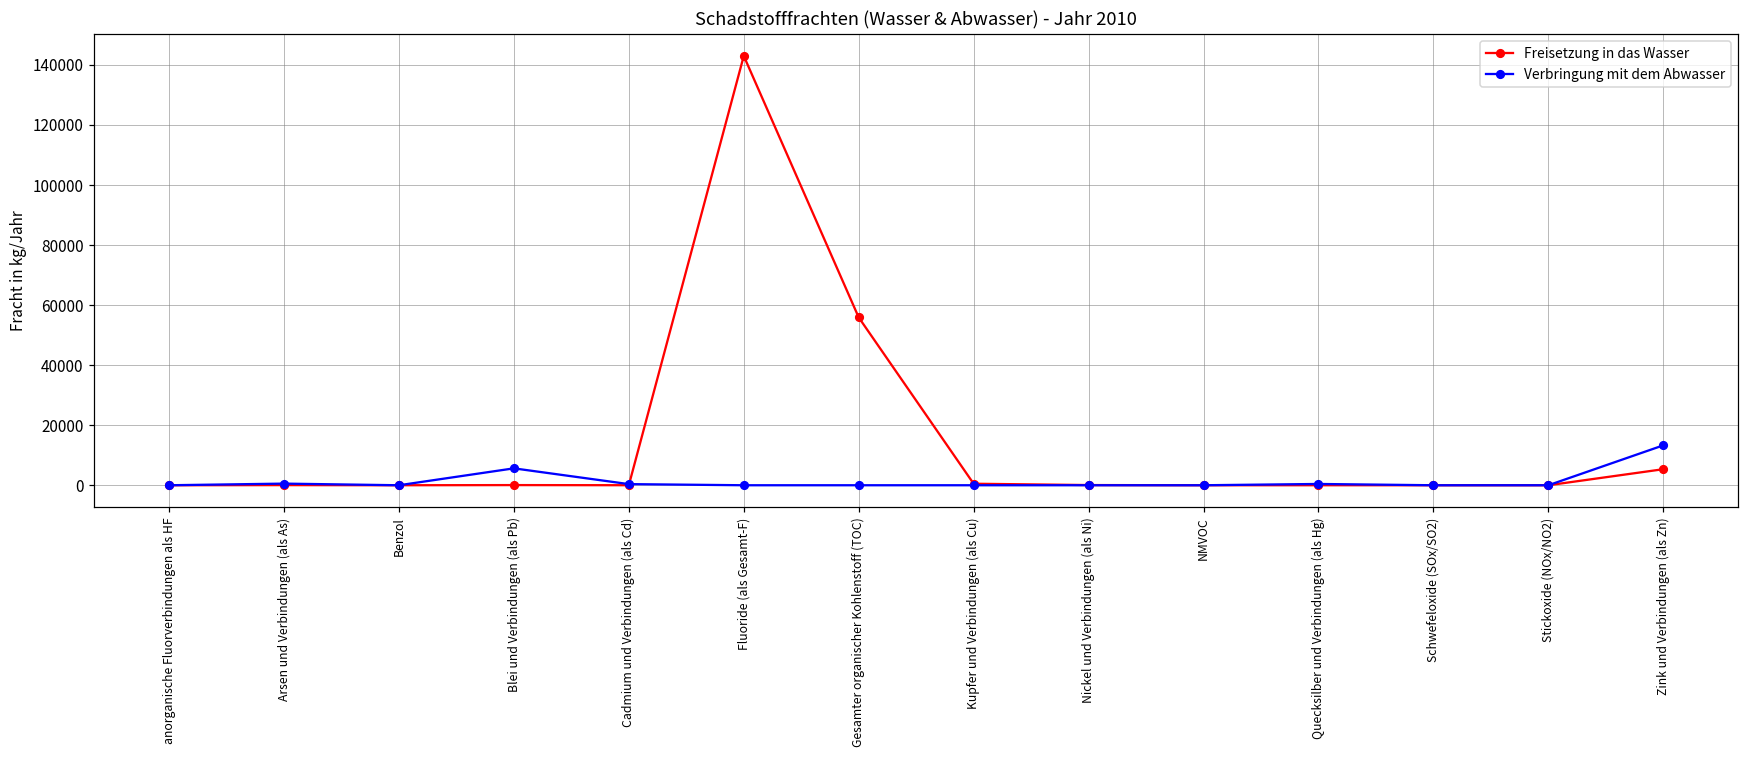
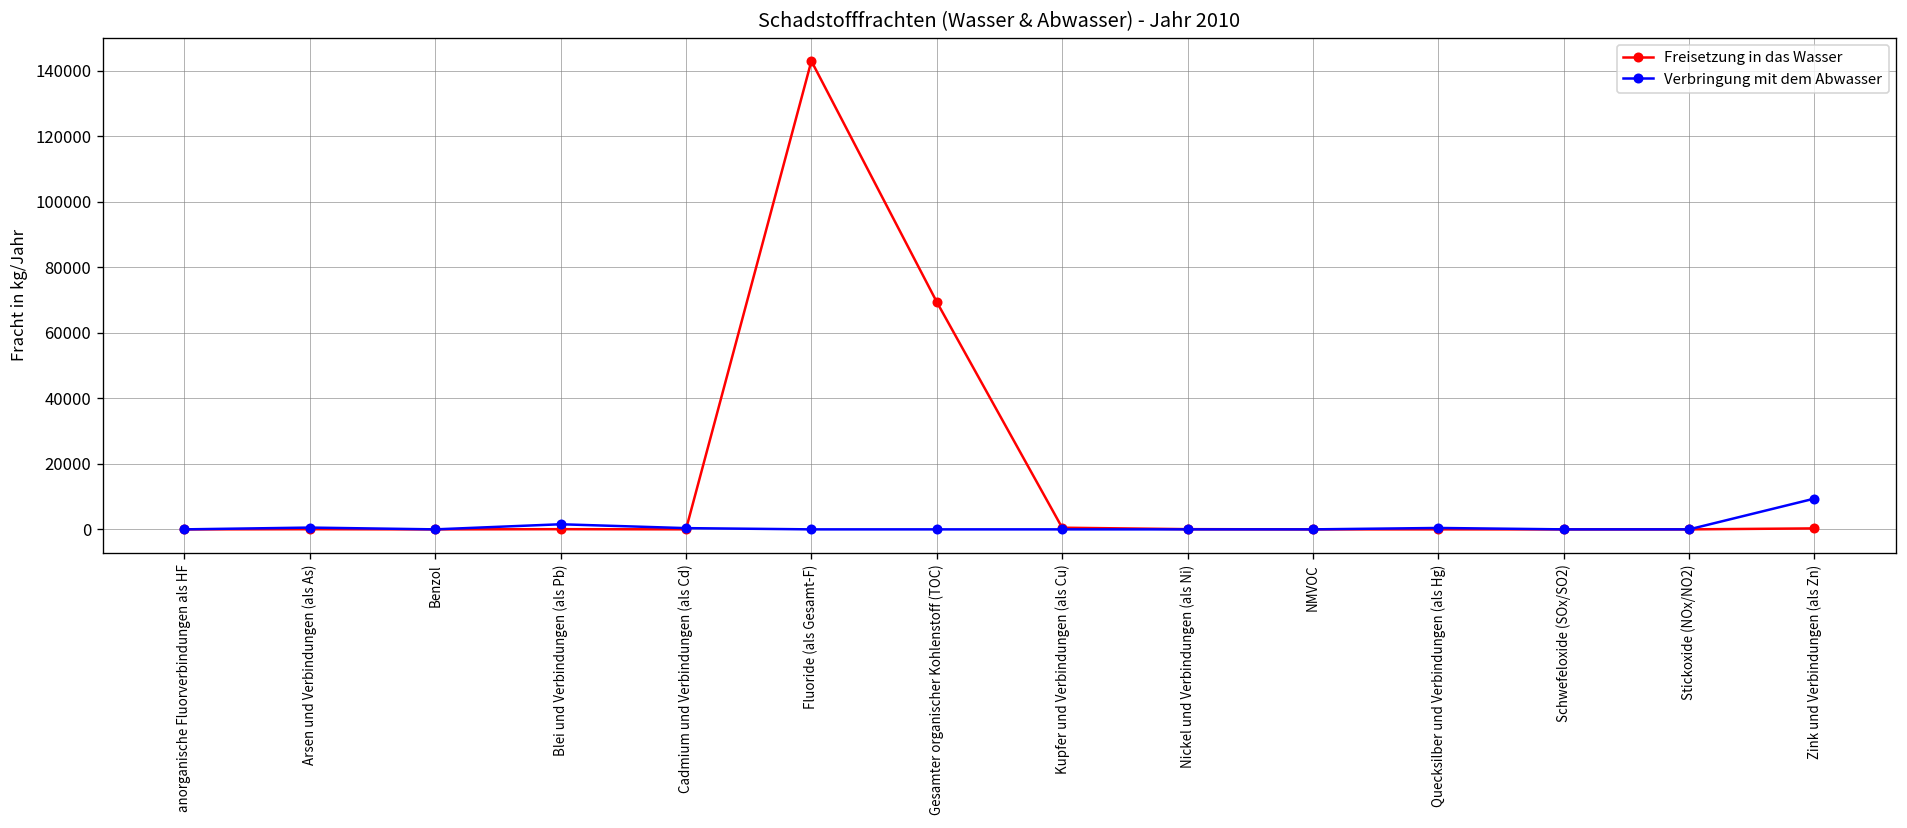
Verbringung mit dem Abwasser, Blei und Verbindungen (als Pb): 6000 -> 2000
Freisetzung in das Wasser, Gesamter organischer Kohlenstoff (TOC): 56000 -> 69000
Freisetzung in das Wasser, Zink und Verbindungen (als Zn): 5000 -> 0
Verbringung mit dem Abwasser, Zink und Verbindungen (als Zn): 13000 -> 9000
